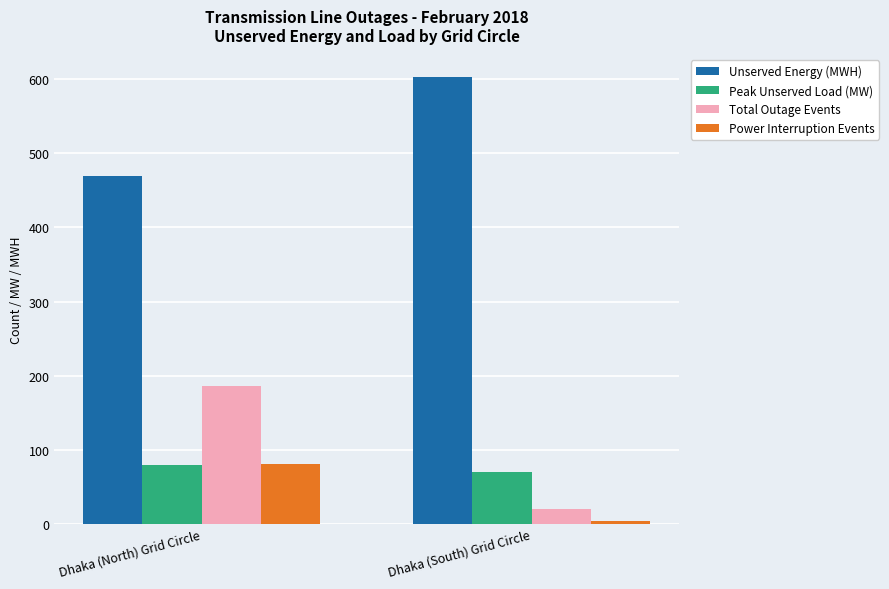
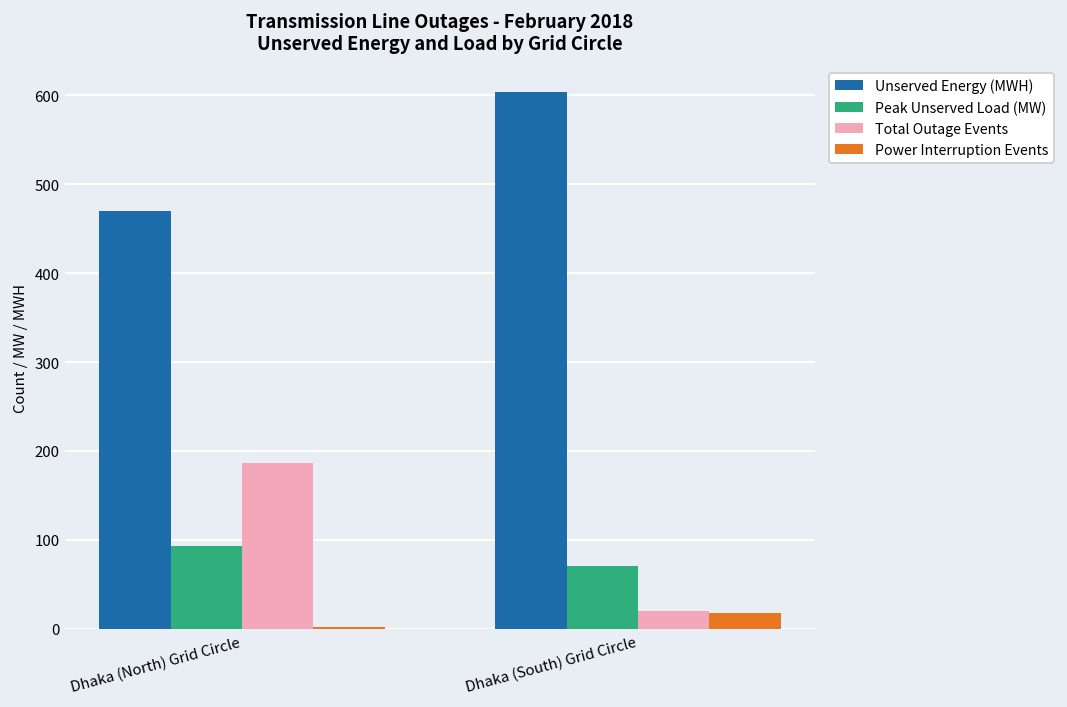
Peak Unserved Load (MW), Dhaka (North) Grid Circle: 80 -> 90
Power Interruption Events, Dhaka (North) Grid Circle: 80 -> 0
Power Interruption Events, Dhaka (South) Grid Circle: 0 -> 20
